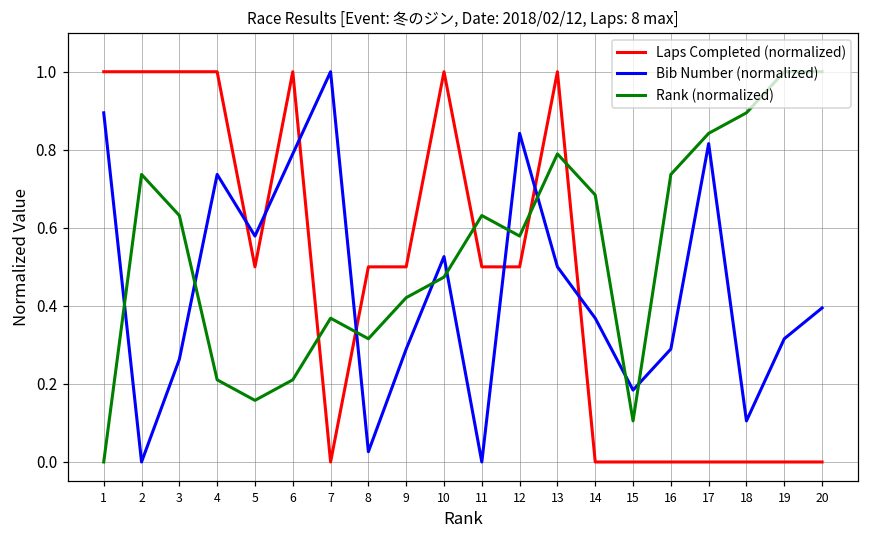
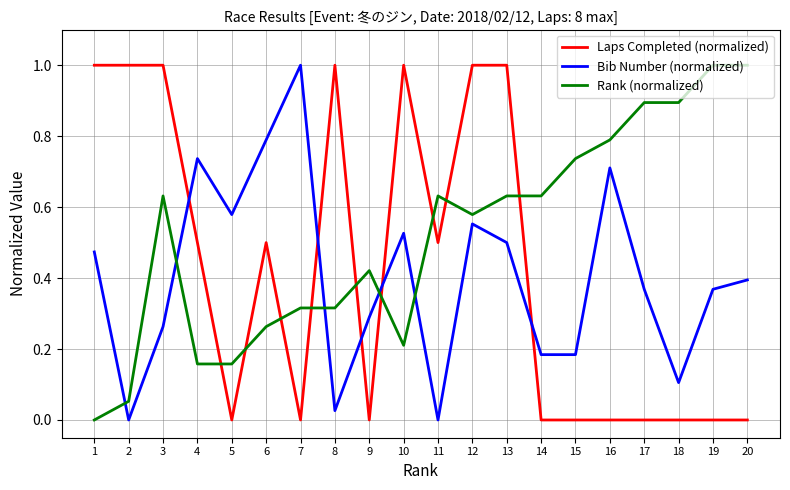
Bib Number (normalized), 1: 0.89 -> 0.47
Rank (normalized), 2: 0.74 -> 0.05
Laps Completed (normalized), 4: 1.00 -> 0.50
Rank (normalized), 4: 0.21 -> 0.16
Laps Completed (normalized), 5: 0.50 -> 0.00
Laps Completed (normalized), 6: 1.00 -> 0.50
Rank (normalized), 6: 0.21 -> 0.26
Rank (normalized), 7: 0.37 -> 0.32
Laps Completed (normalized), 8: 0.50 -> 1.00
Laps Completed (normalized), 9: 0.50 -> 0.00
Rank (normalized), 10: 0.47 -> 0.21
Laps Completed (normalized), 12: 0.50 -> 1.00
Bib Number (normalized), 12: 0.84 -> 0.55
Rank (normalized), 13: 0.79 -> 0.63
Bib Number (normalized), 14: 0.37 -> 0.18
Rank (normalized), 14: 0.68 -> 0.63
Rank (normalized), 15: 0.11 -> 0.74
Bib Number (normalized), 16: 0.29 -> 0.71
Rank (normalized), 16: 0.74 -> 0.79
Bib Number (normalized), 17: 0.82 -> 0.37
Rank (normalized), 17: 0.84 -> 0.89
Bib Number (normalized), 19: 0.32 -> 0.37
